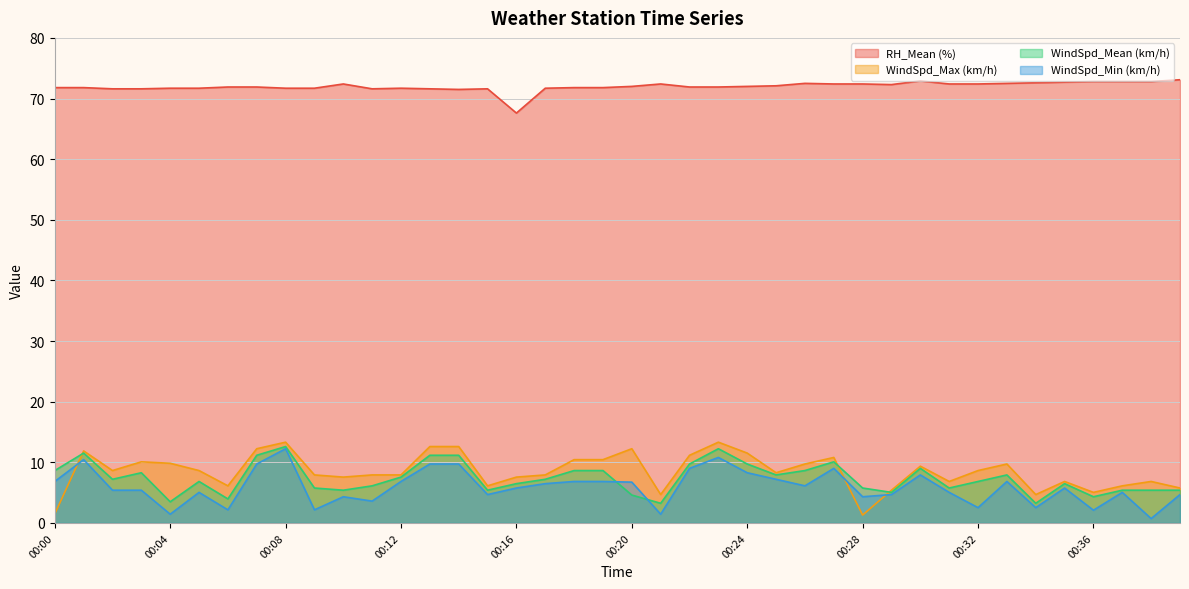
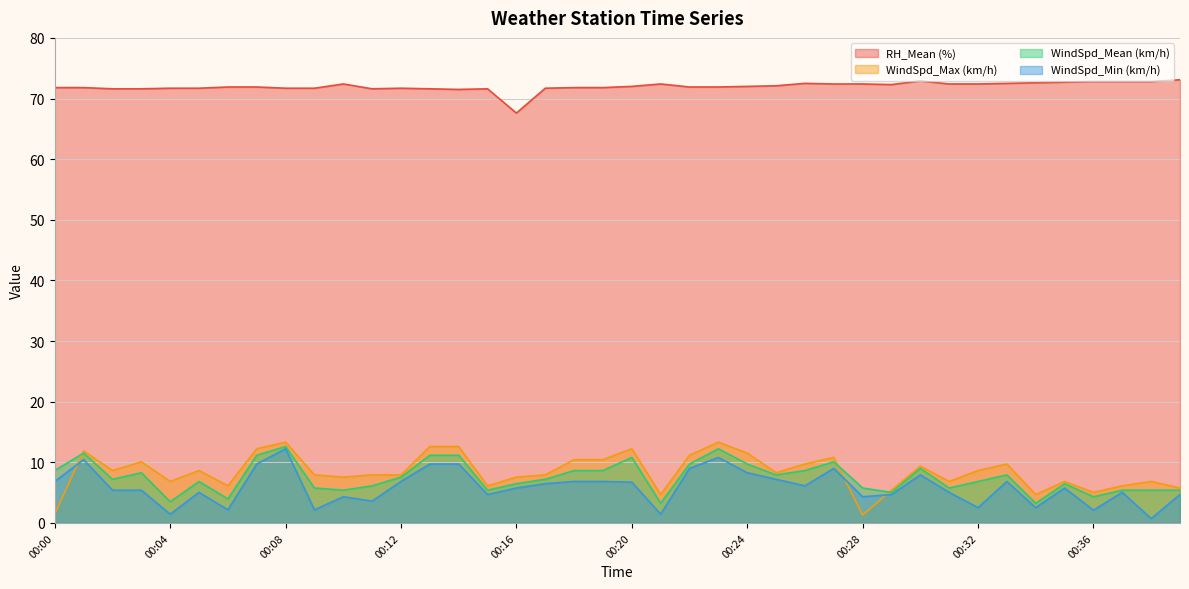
WindSpd_Max (km/h), 00:04: 10 -> 7
WindSpd_Mean (km/h), 00:20: 5 -> 11
